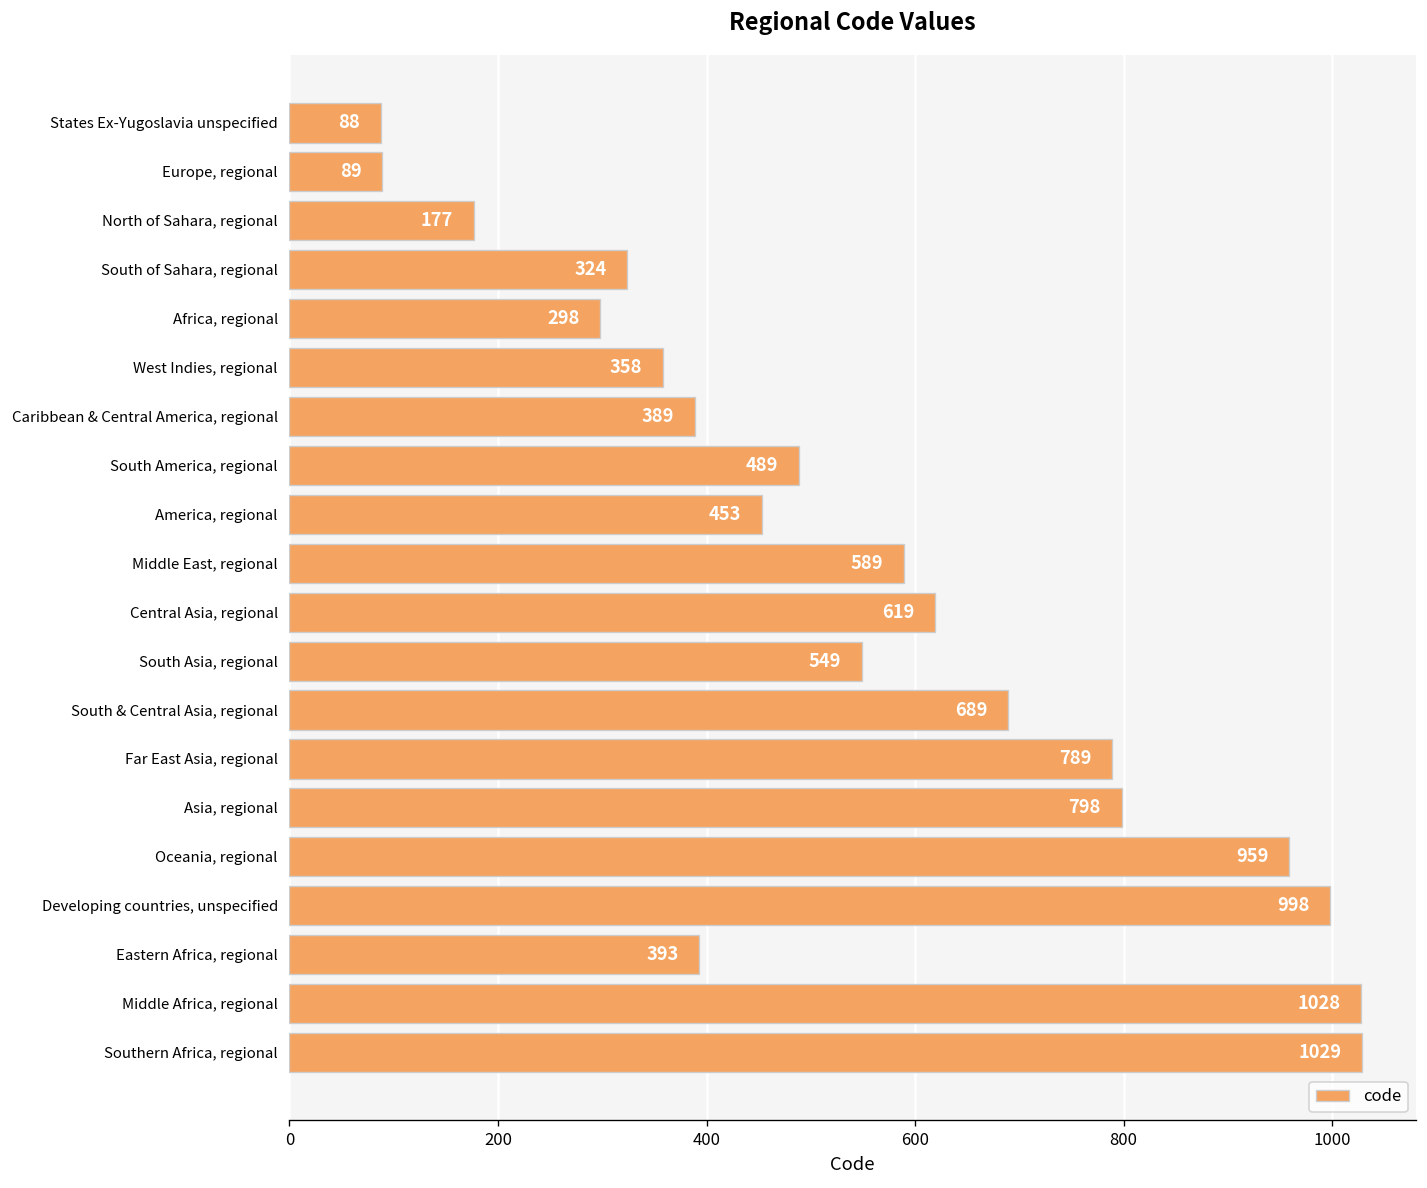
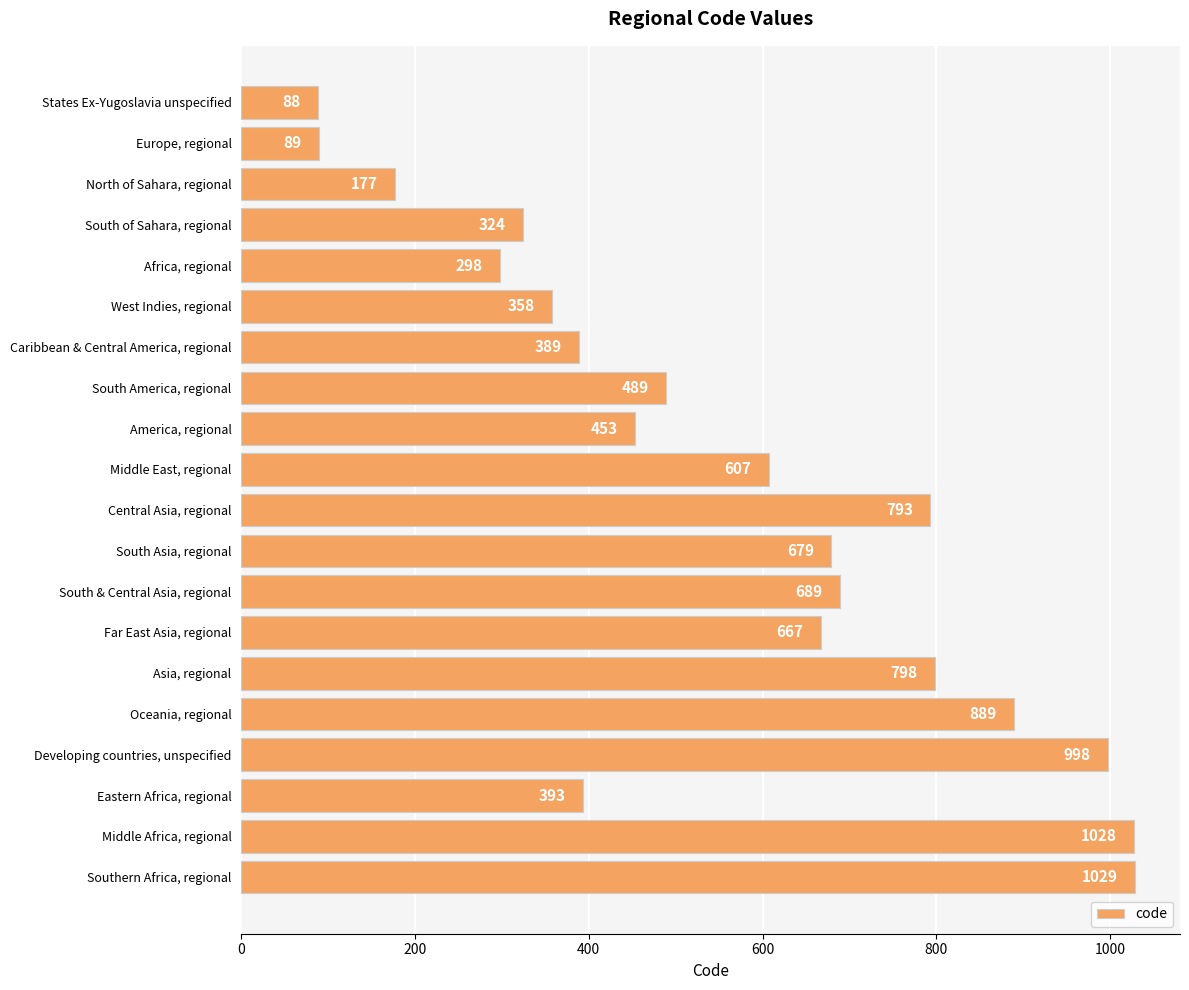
Middle East, regional: 589 -> 607
Central Asia, regional: 619 -> 793
South Asia, regional: 549 -> 679
Far East Asia, regional: 789 -> 667
Oceania, regional: 959 -> 889
